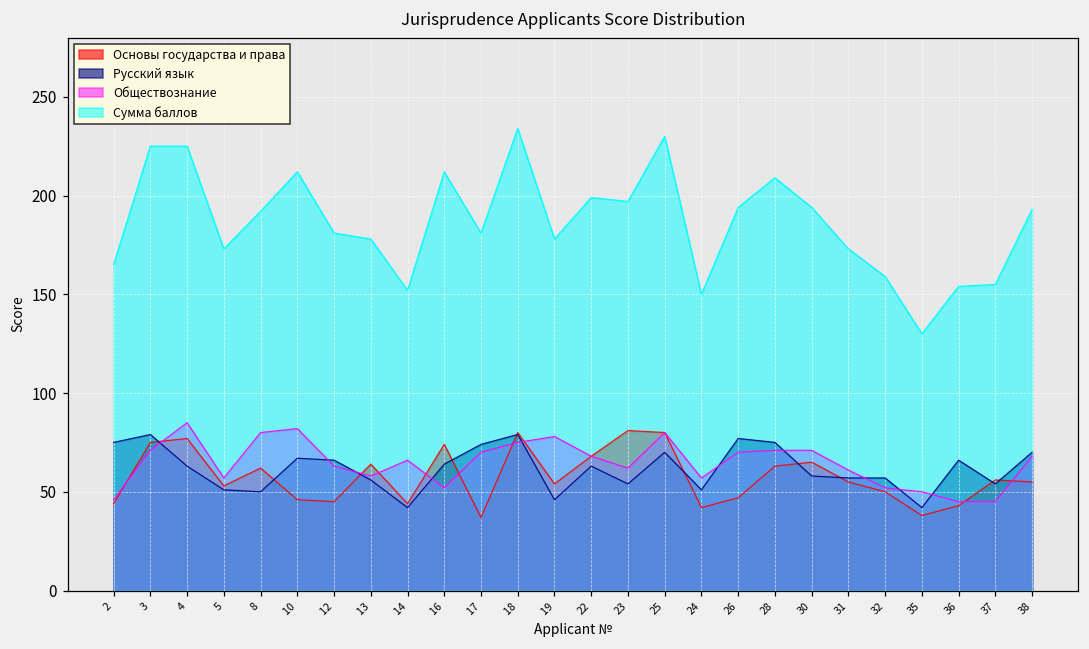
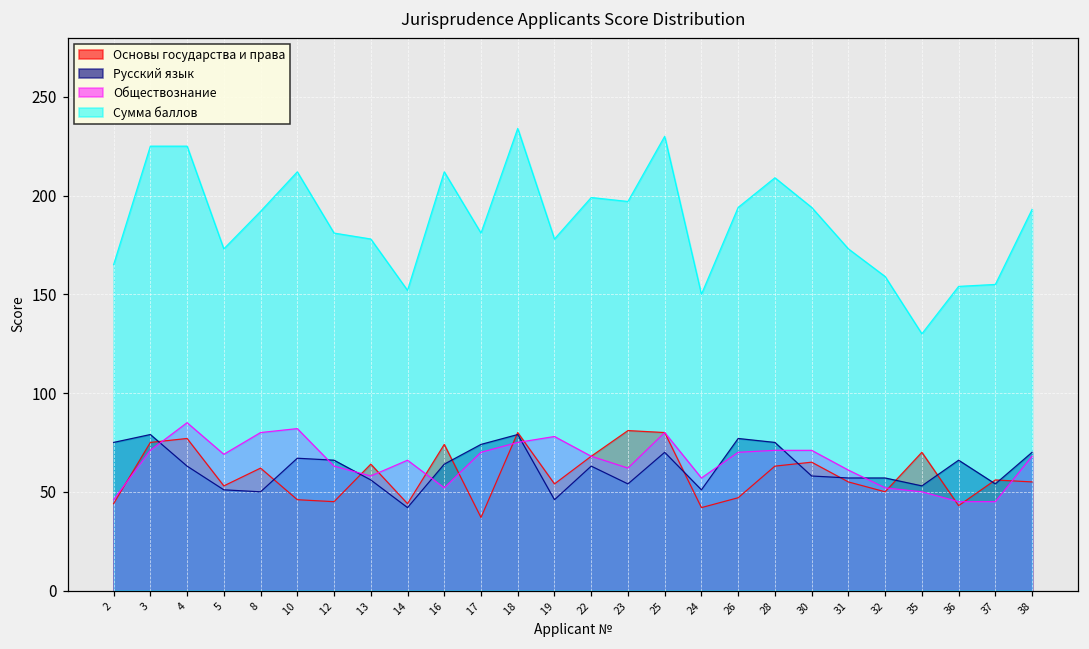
Обществознание, 5: 57 -> 69
Основы государства и права, 35: 38 -> 70
Русский язык, 35: 42 -> 53
